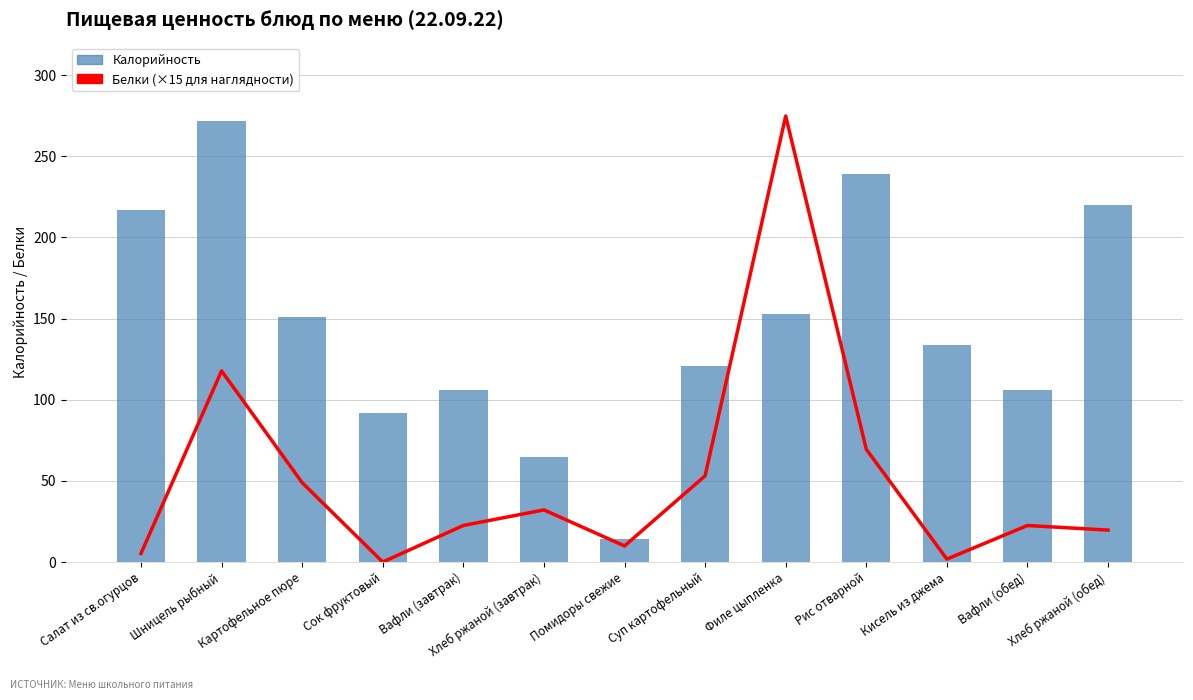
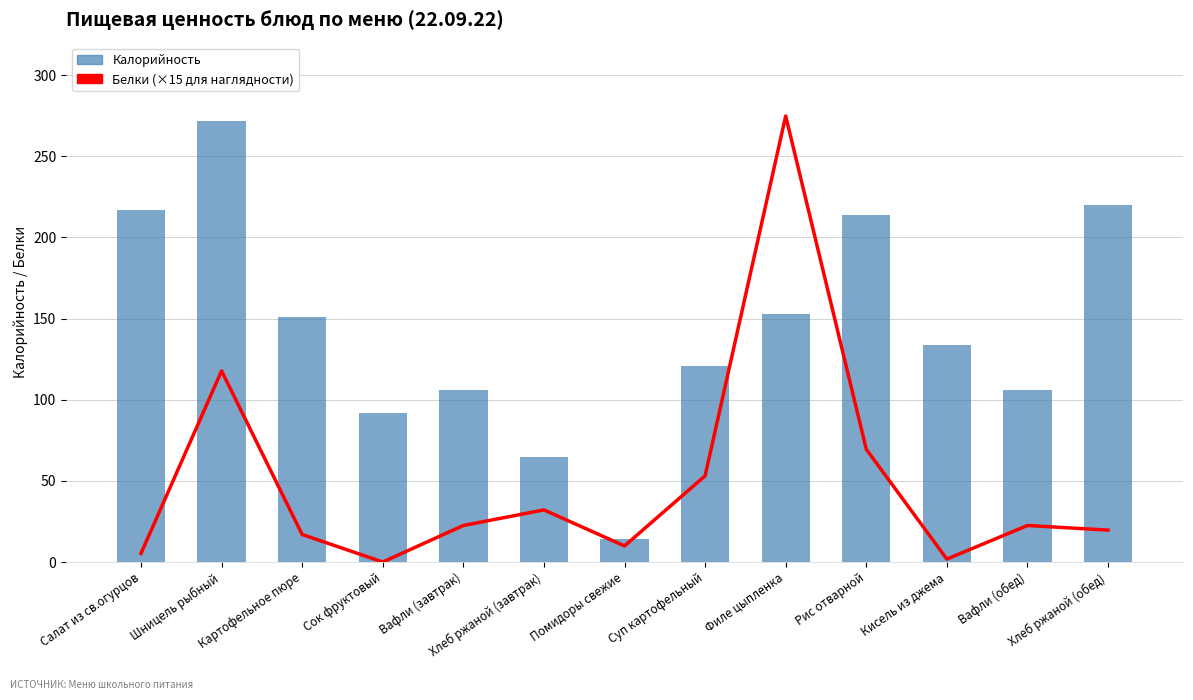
Белки (×15 для наглядности), Картофельное пюре: 49 -> 17
Калорийность, Рис отварной: 239 -> 214
